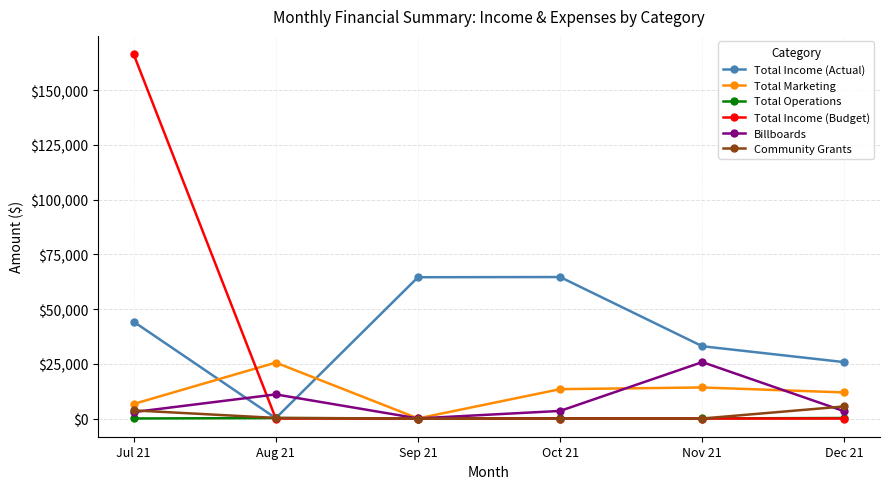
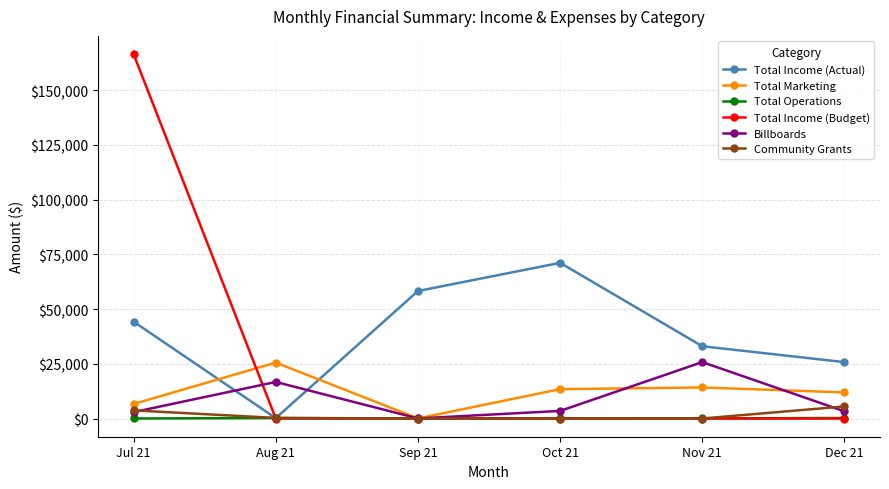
Billboards, Aug 21: $11,000 -> $17,000
Total Income (Actual), Sep 21: $65,000 -> $58,000
Total Income (Actual), Oct 21: $65,000 -> $71,000
